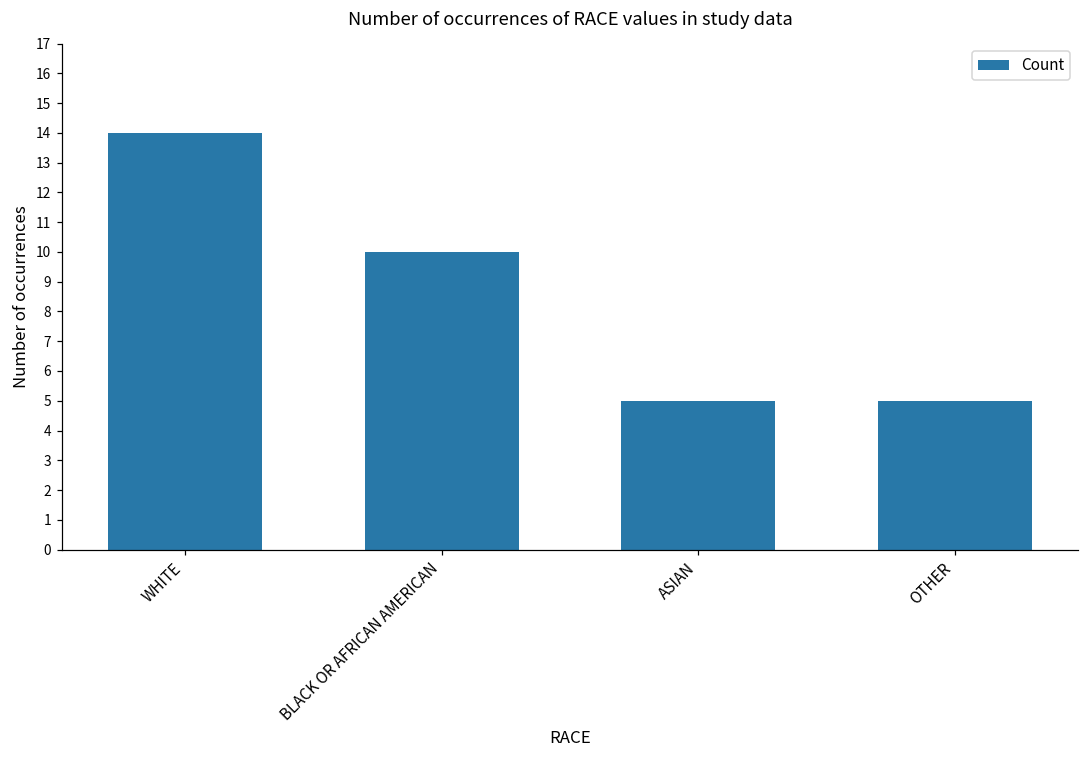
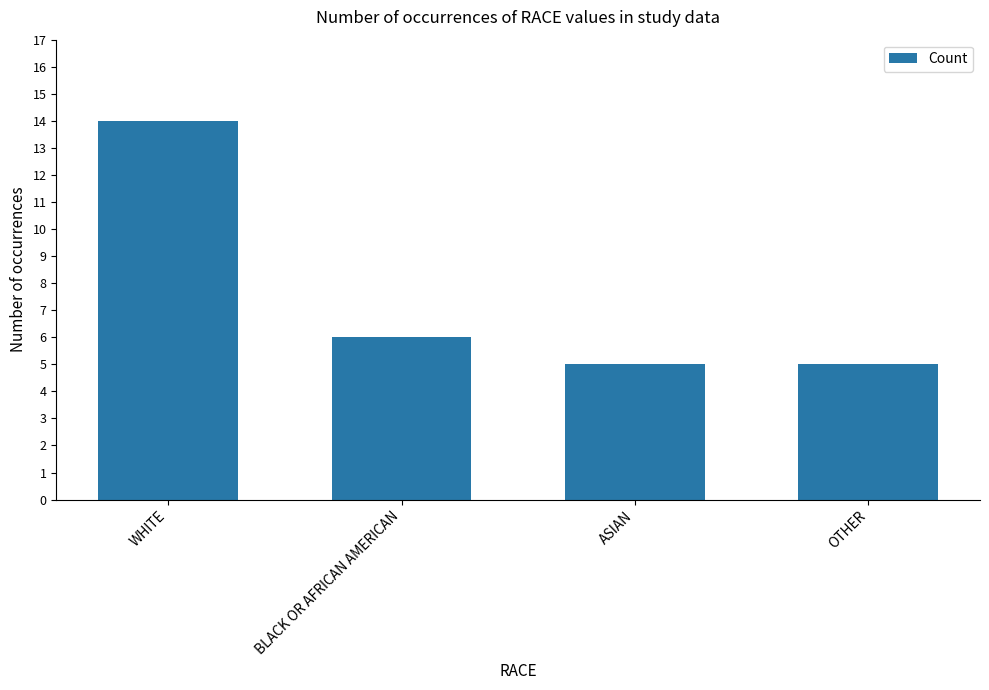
BLACK OR AFRICAN AMERICAN: 10 -> 6
